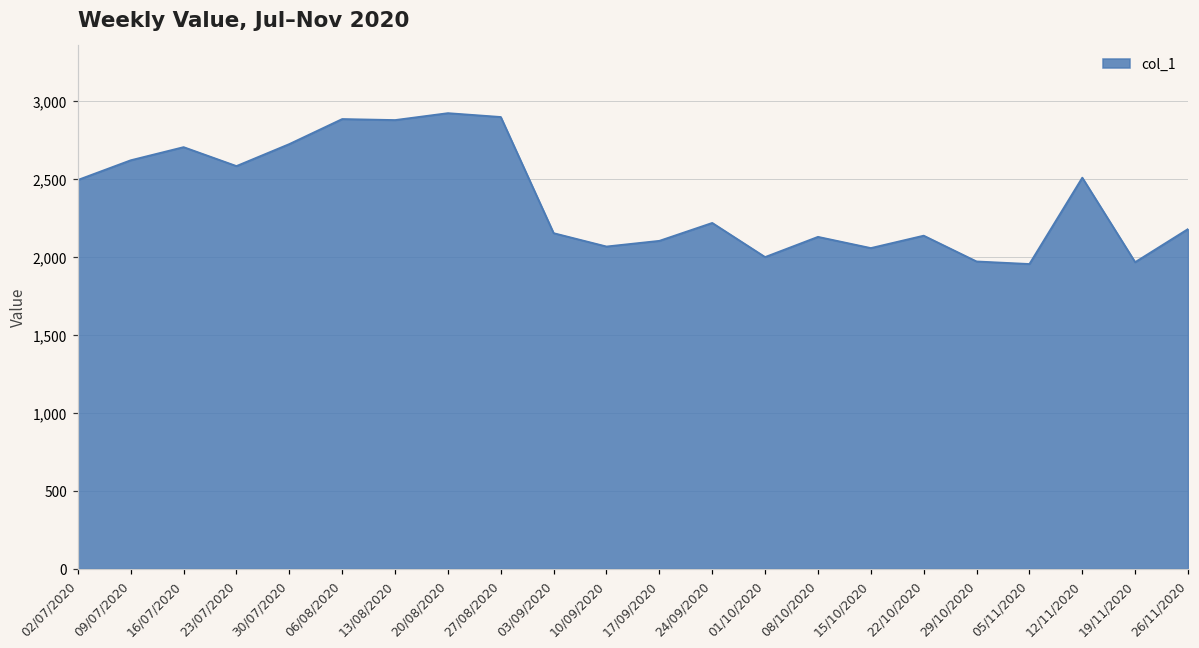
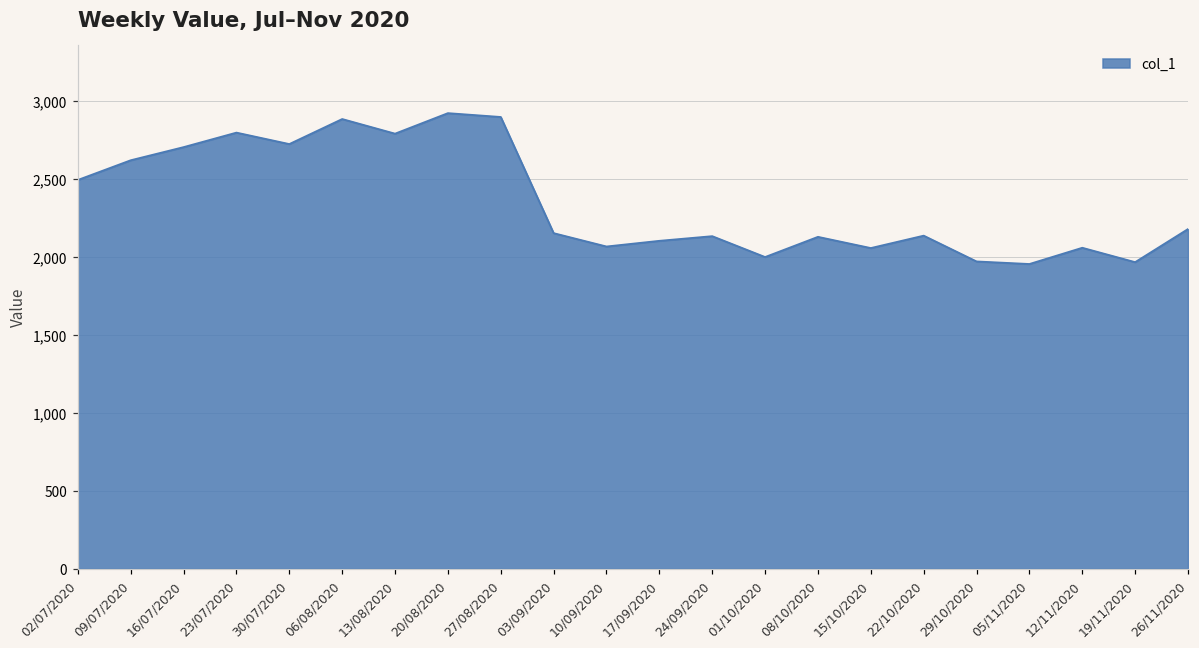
23/07/2020: 2,580 -> 2,800
13/08/2020: 2,880 -> 2,790
24/09/2020: 2,220 -> 2,130
12/11/2020: 2,510 -> 2,060
